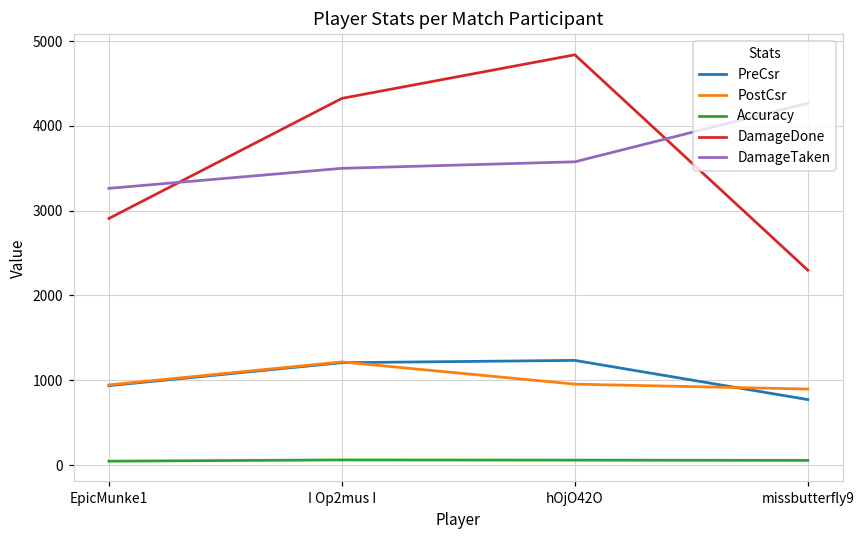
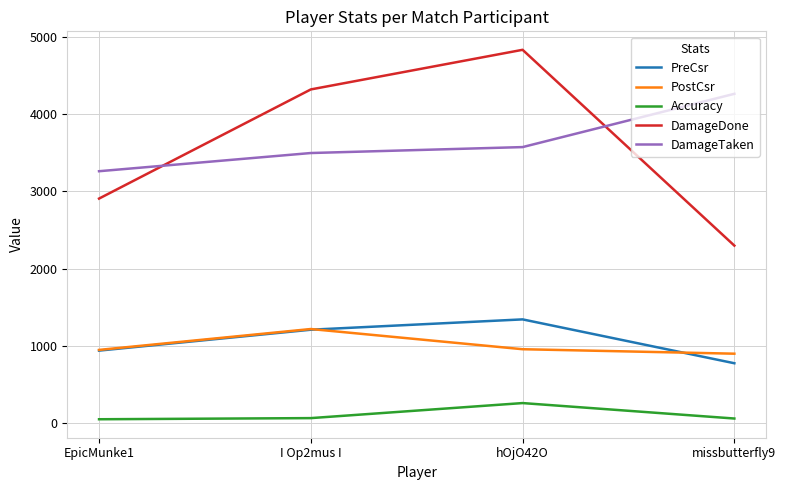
PreCsr, hOjO42O: 1200 -> 1300
Accuracy, hOjO42O: 100 -> 300
